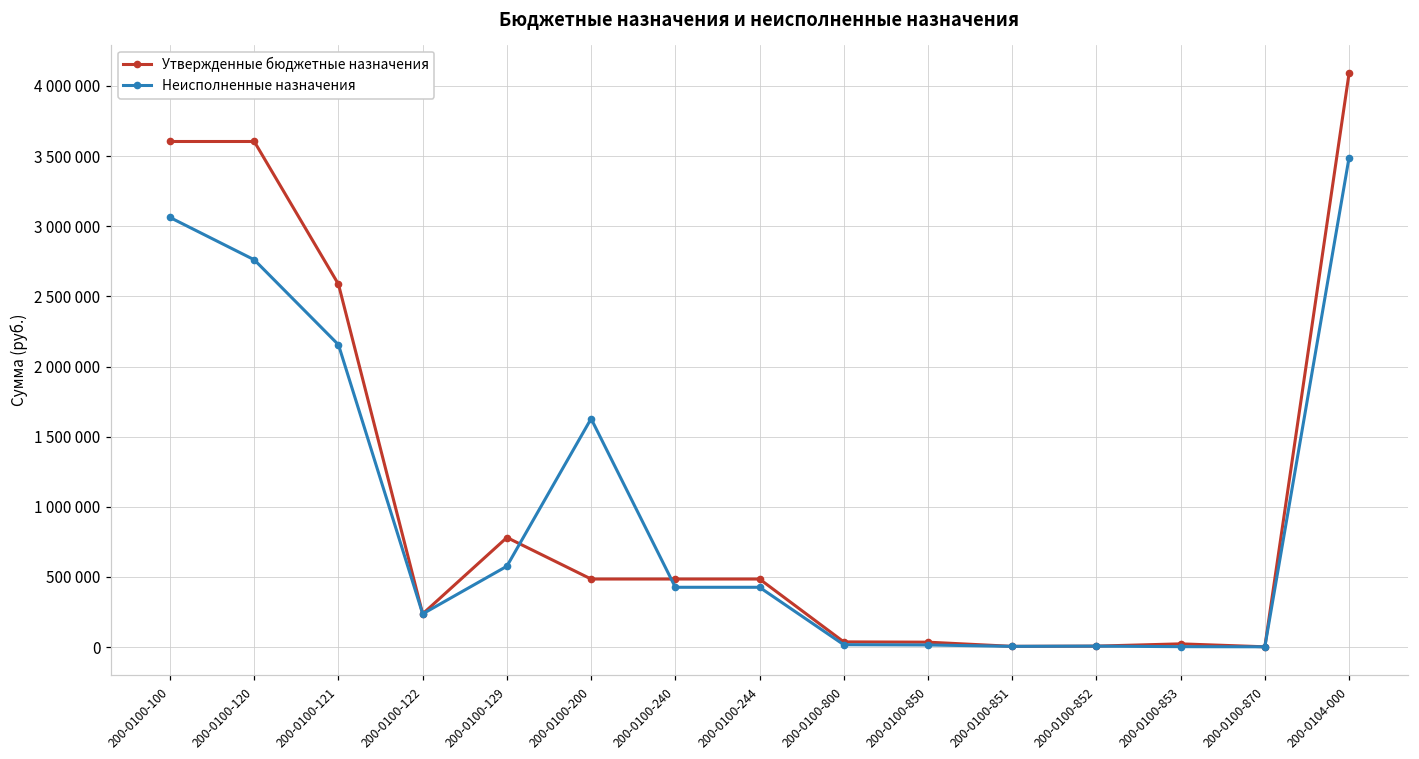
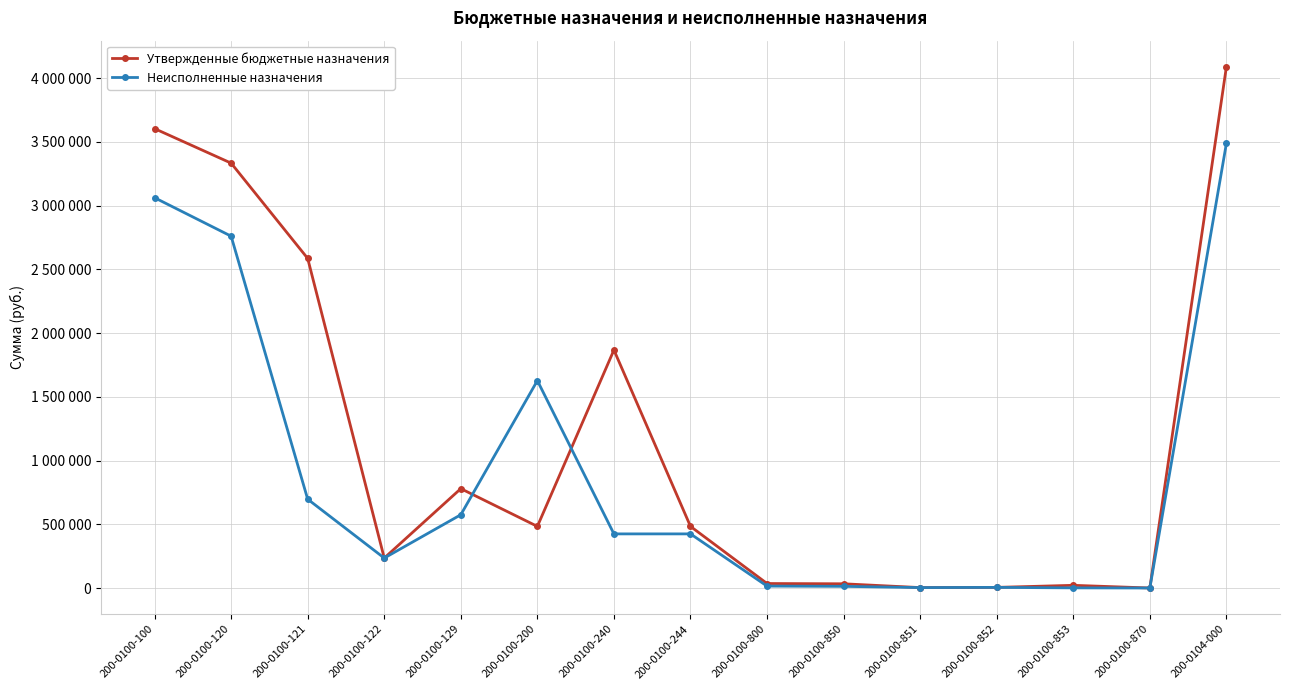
Утвержденные бюджетные назначения, 200-0100-120: 3600000 -> 3330000
Неисполненные назначения, 200-0100-121: 2160000 -> 700000
Утвержденные бюджетные назначения, 200-0100-240: 490000 -> 1870000
